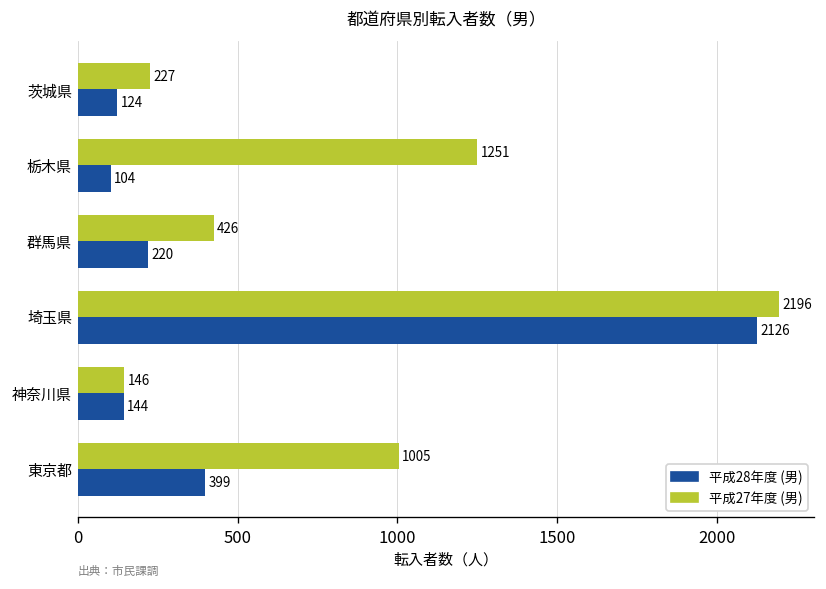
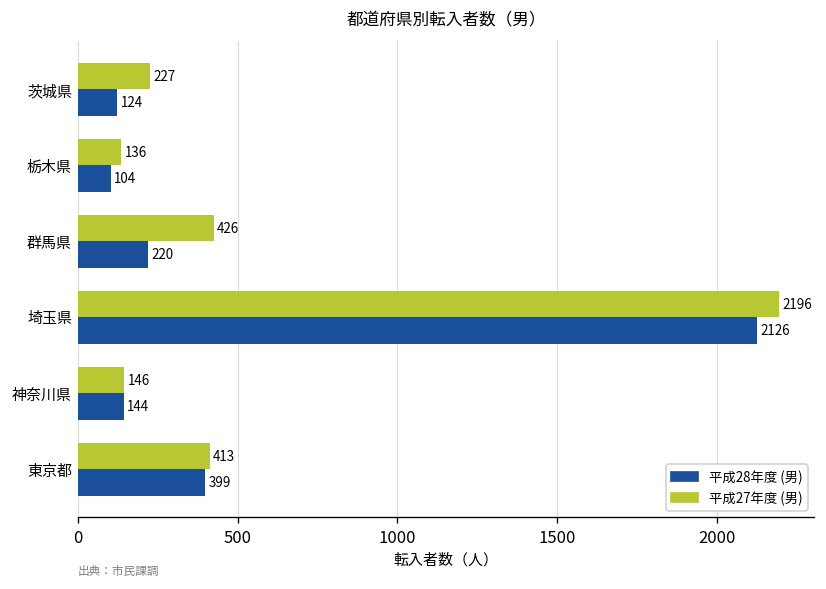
平成27年度 (男), 栃木県: 1251 -> 136
平成27年度 (男), 東京都: 1005 -> 413
